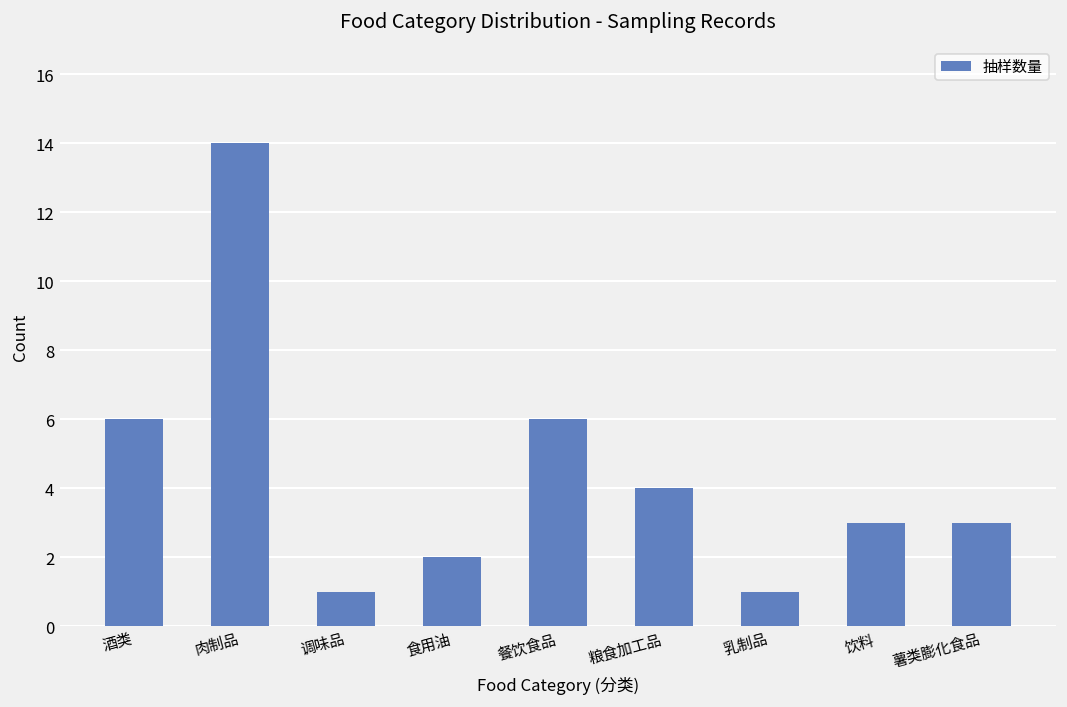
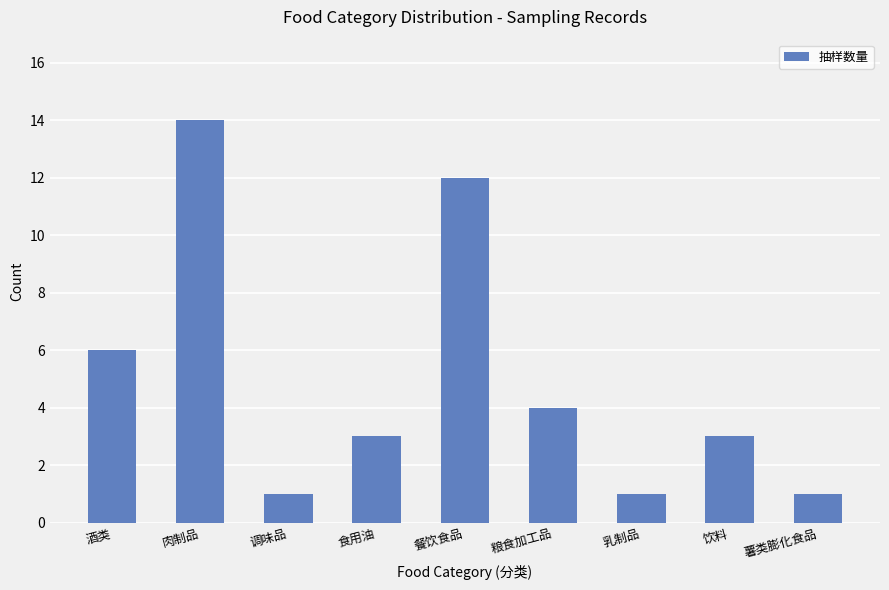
食用油: 2 -> 3
餐饮食品: 6 -> 12
薯类膨化食品: 3 -> 1
